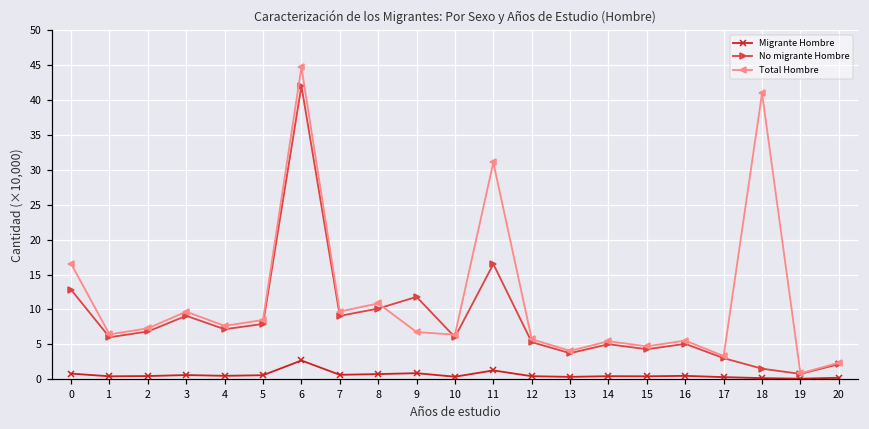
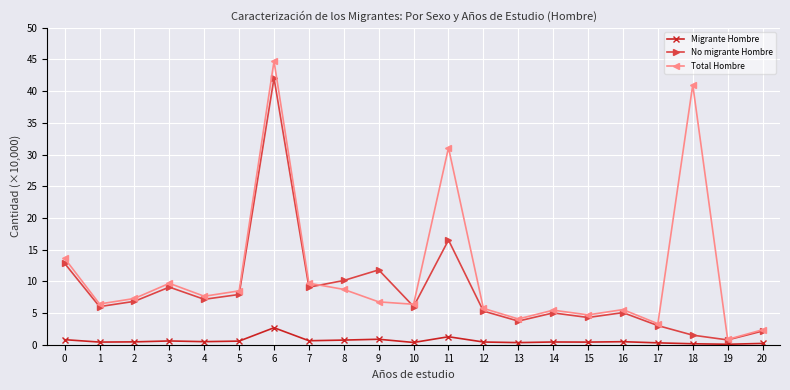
Total Hombre, 0: 17 -> 14
Total Hombre, 8: 11 -> 9
